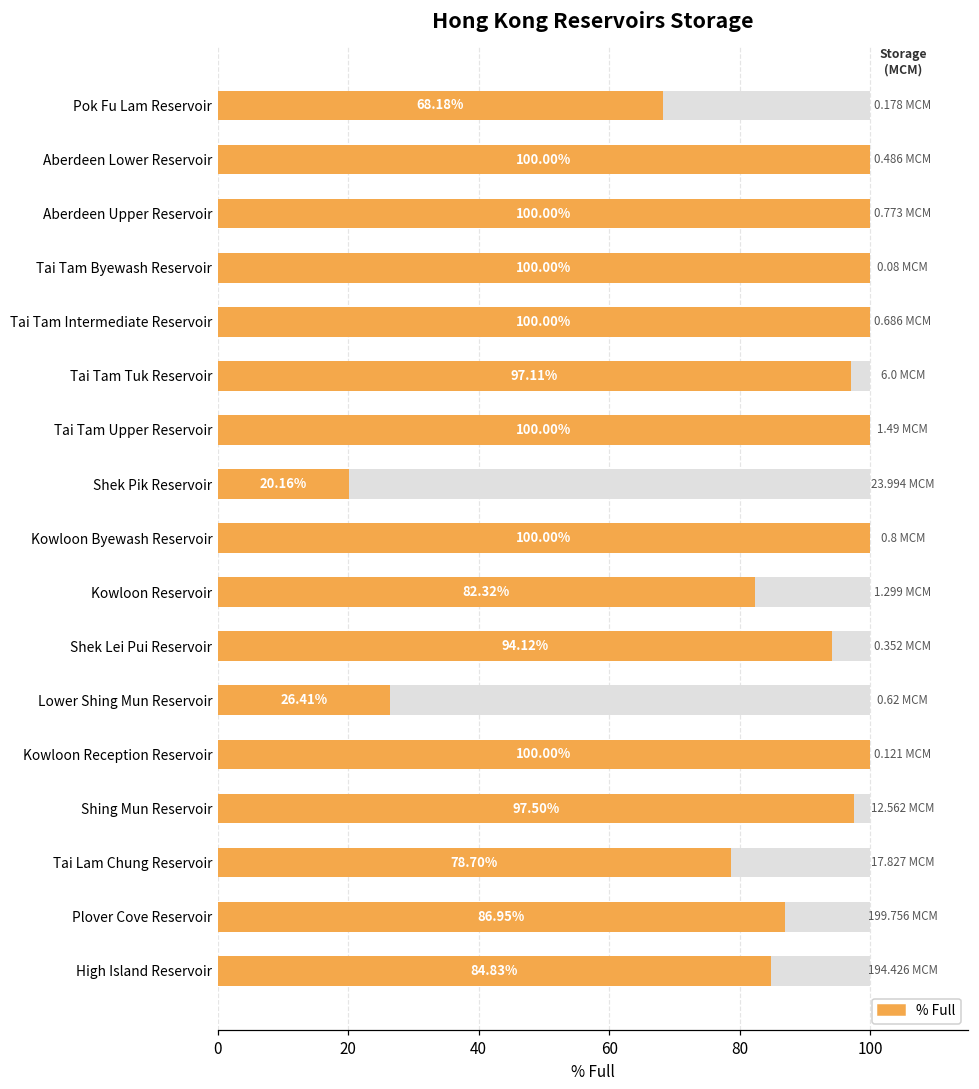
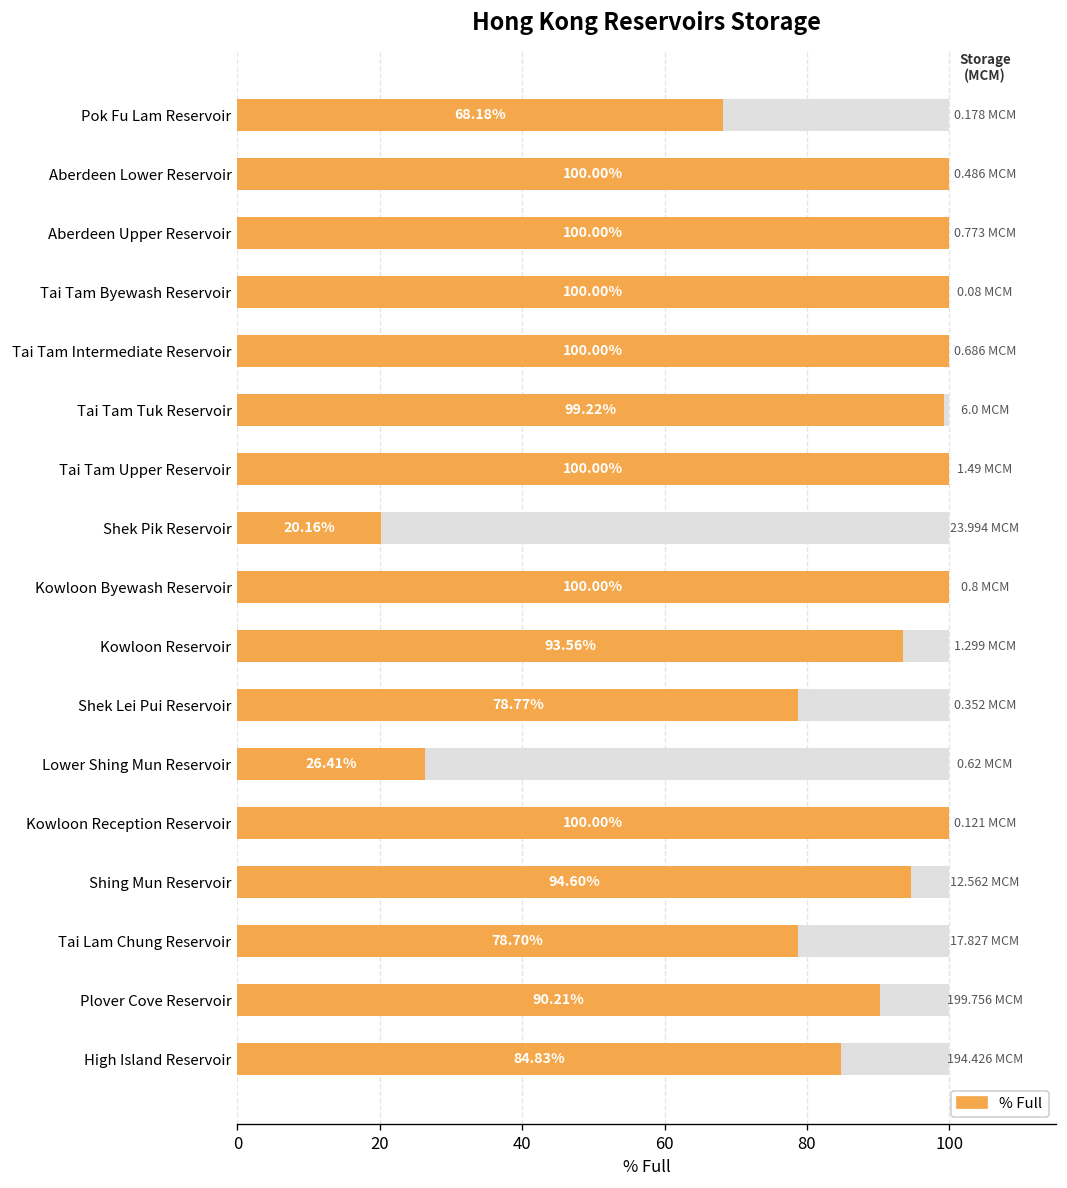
% Full, Tai Tam Tuk Reservoir: 97.11% -> 99.22%
% Full, Kowloon Reservoir: 82.32% -> 93.56%
% Full, Shek Lei Pui Reservoir: 94.12% -> 78.77%
% Full, Shing Mun Reservoir: 97.50% -> 94.60%
% Full, Plover Cove Reservoir: 86.95% -> 90.21%
